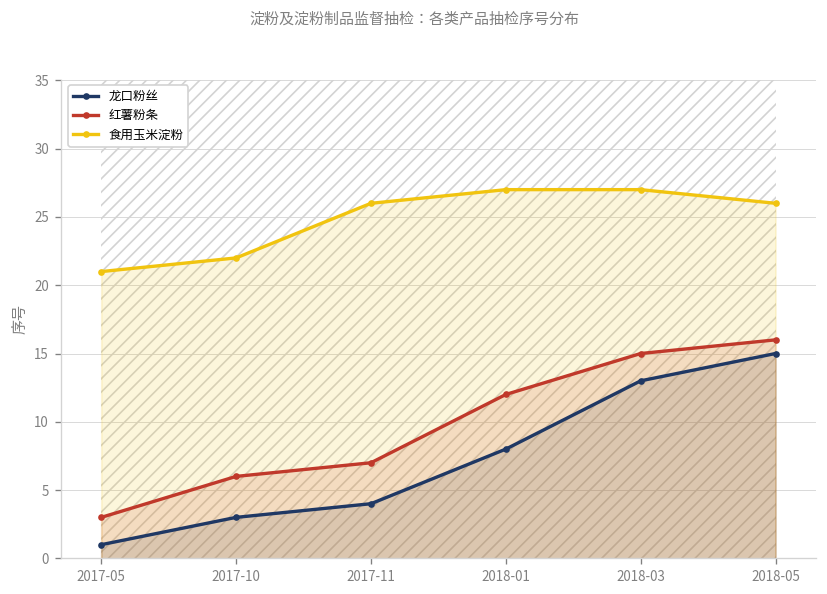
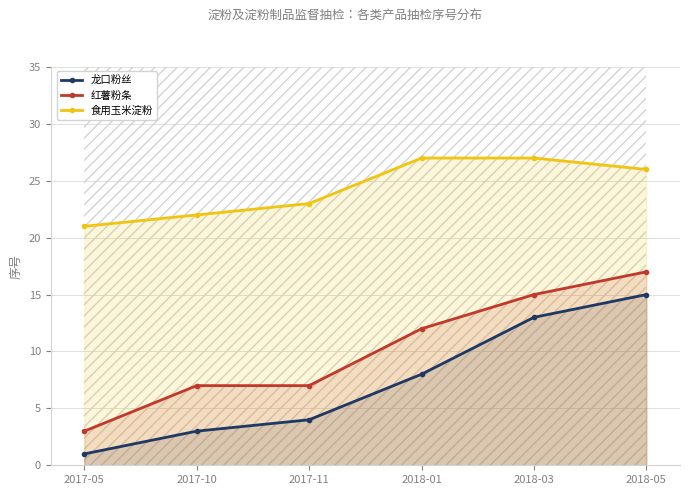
红薯粉条, 2017-10: 6 -> 7
食用玉米淀粉, 2017-11: 26 -> 23
红薯粉条, 2018-05: 16 -> 17
